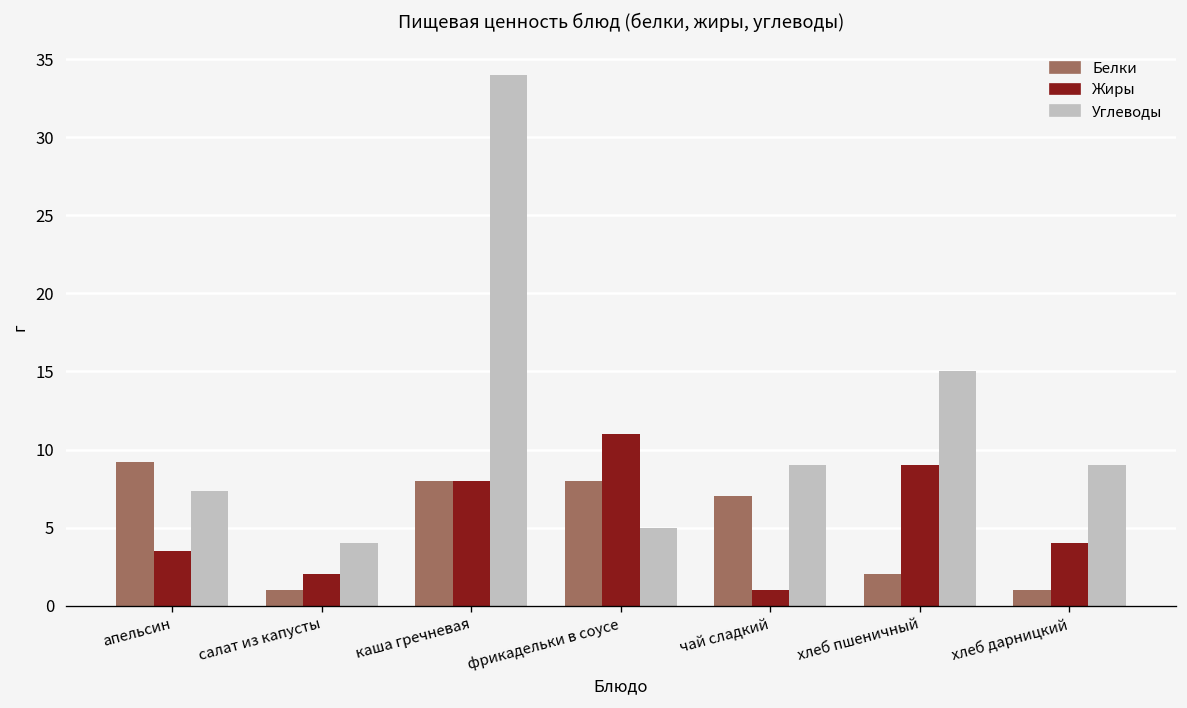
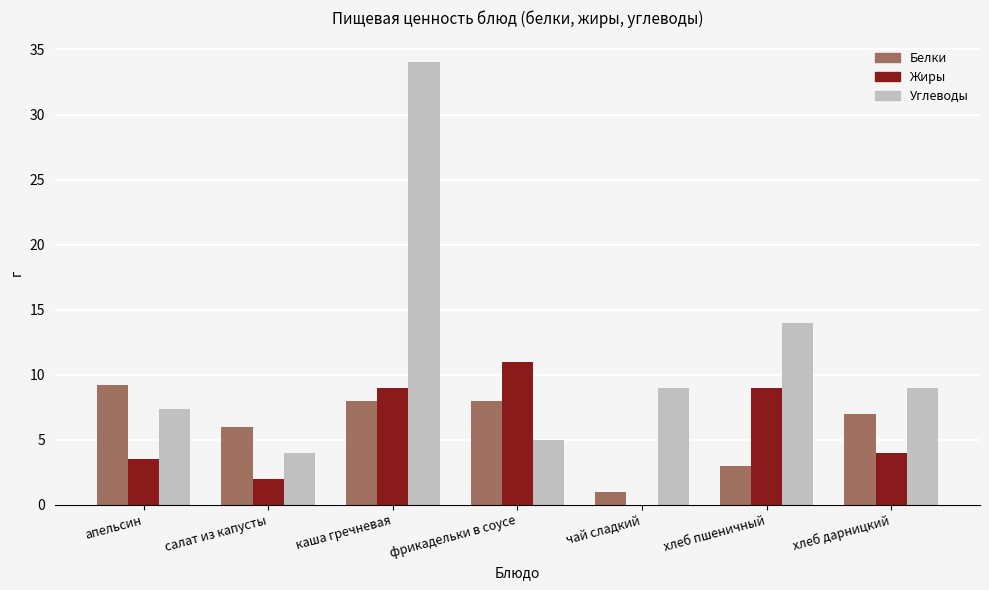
Белки, салат из капусты: 1 -> 6
Жиры, каша гречневая: 8 -> 9
Белки, чай сладкий: 7 -> 1
Жиры, чай сладкий: 1 -> 0
Белки, хлеб пшеничный: 2 -> 3
Углеводы, хлеб пшеничный: 15 -> 14
Белки, хлеб дарницкий: 1 -> 7
